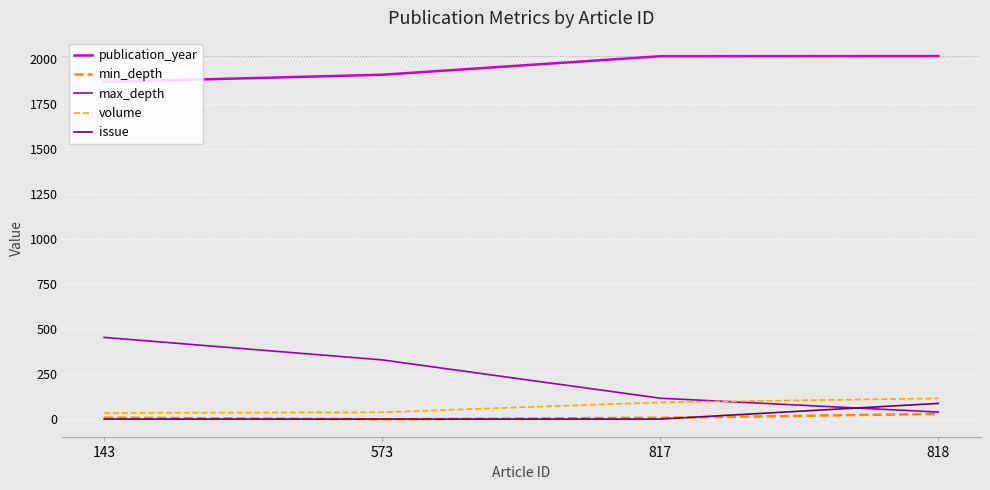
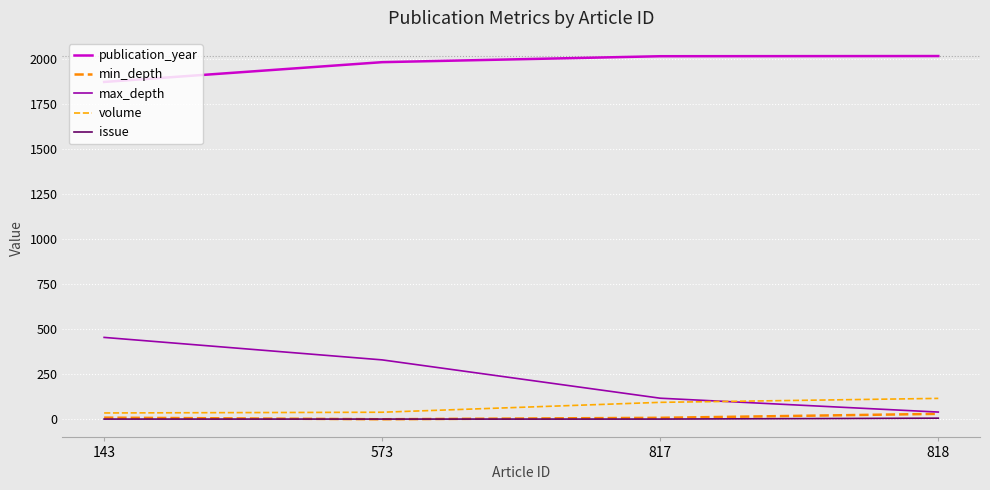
publication_year, 573: 1920 -> 1990
issue, 818: 90 -> 10
